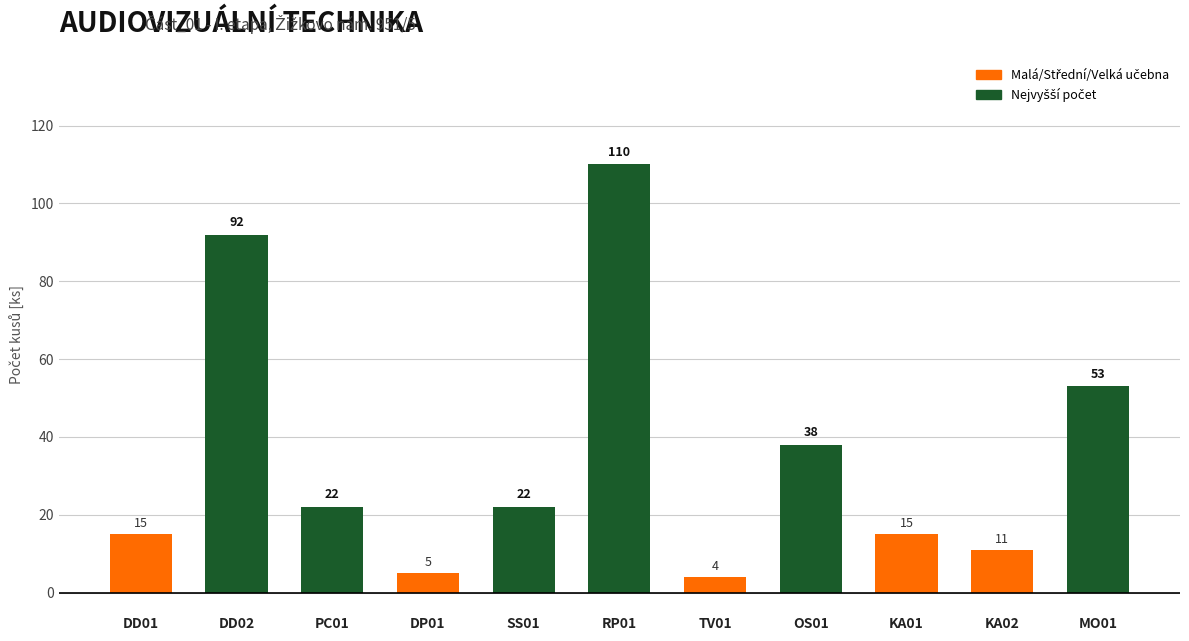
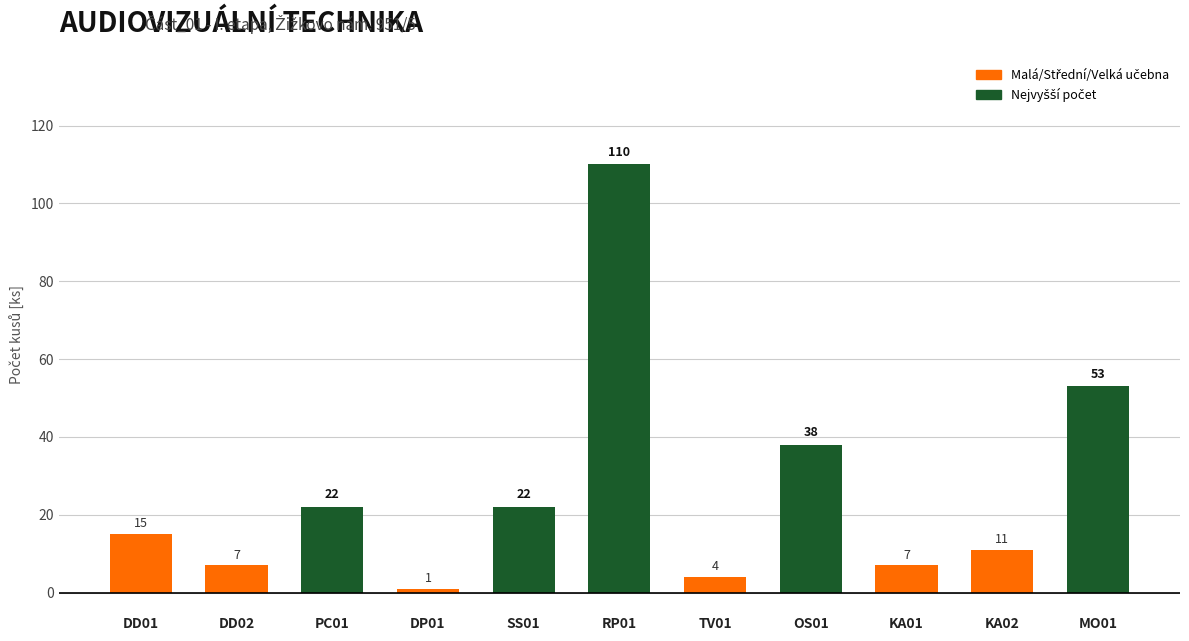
DD02: 92 -> 7
DP01: 5 -> 1
KA01: 15 -> 7
